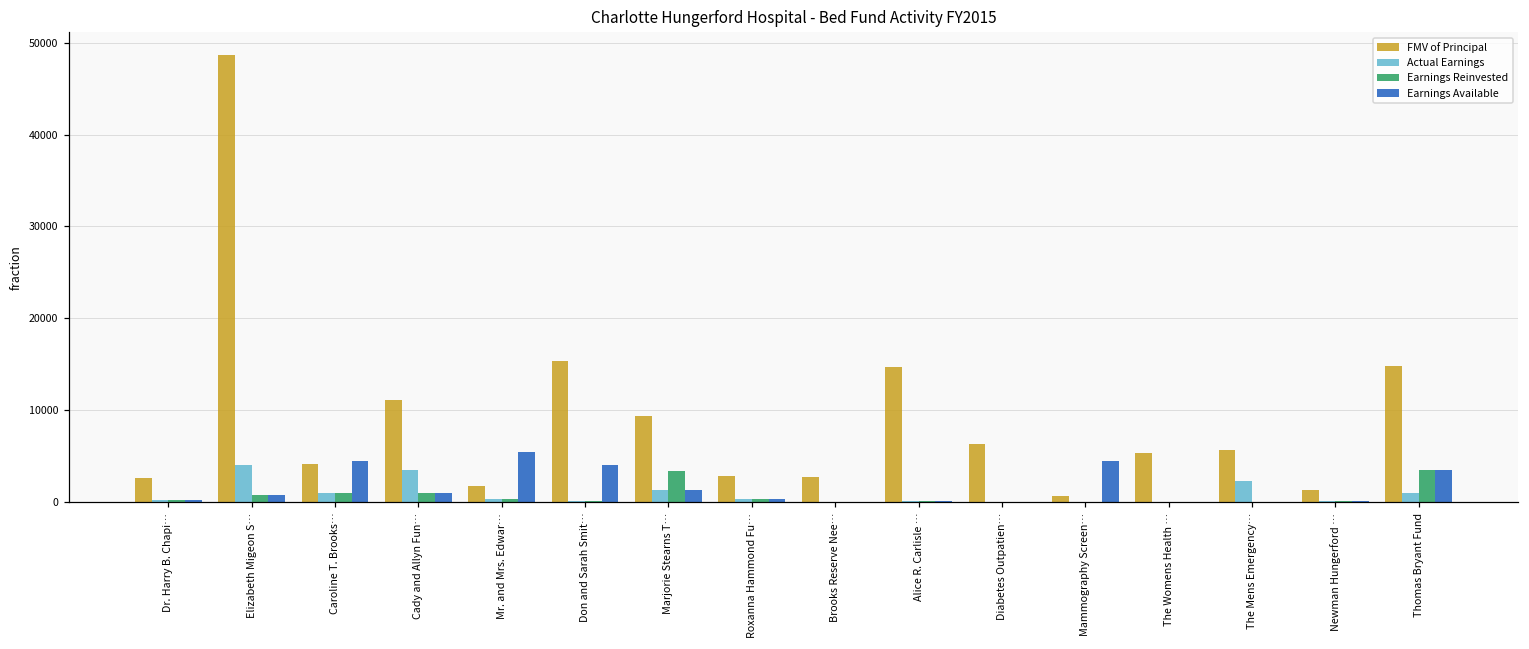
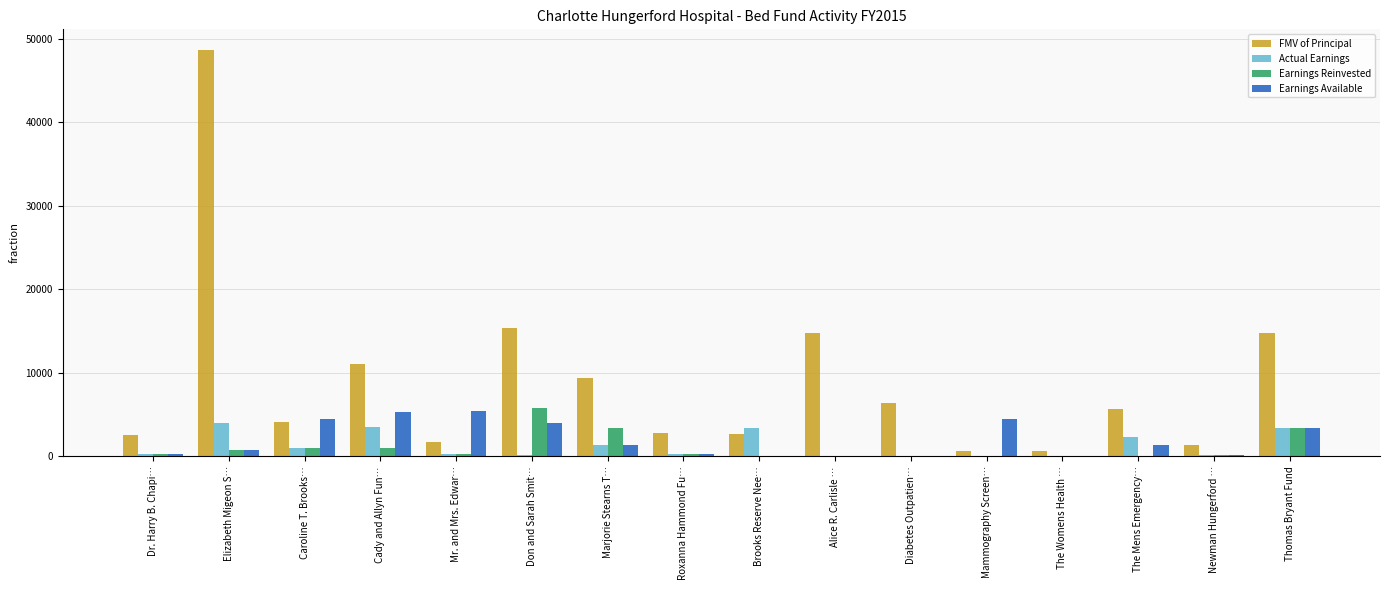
Earnings Available, Cady and Allyn Fun…: 1000 -> 5000
Earnings Reinvested, Don and Sarah Smit…: 0 -> 6000
Actual Earnings, Brooks Reserve Nee…: 0 -> 3000
FMV of Principal, The Womens Health …: 5000 -> 1000
Earnings Available, The Mens Emergency…: 0 -> 1000
Actual Earnings, Thomas Bryant Fund: 1000 -> 3000
